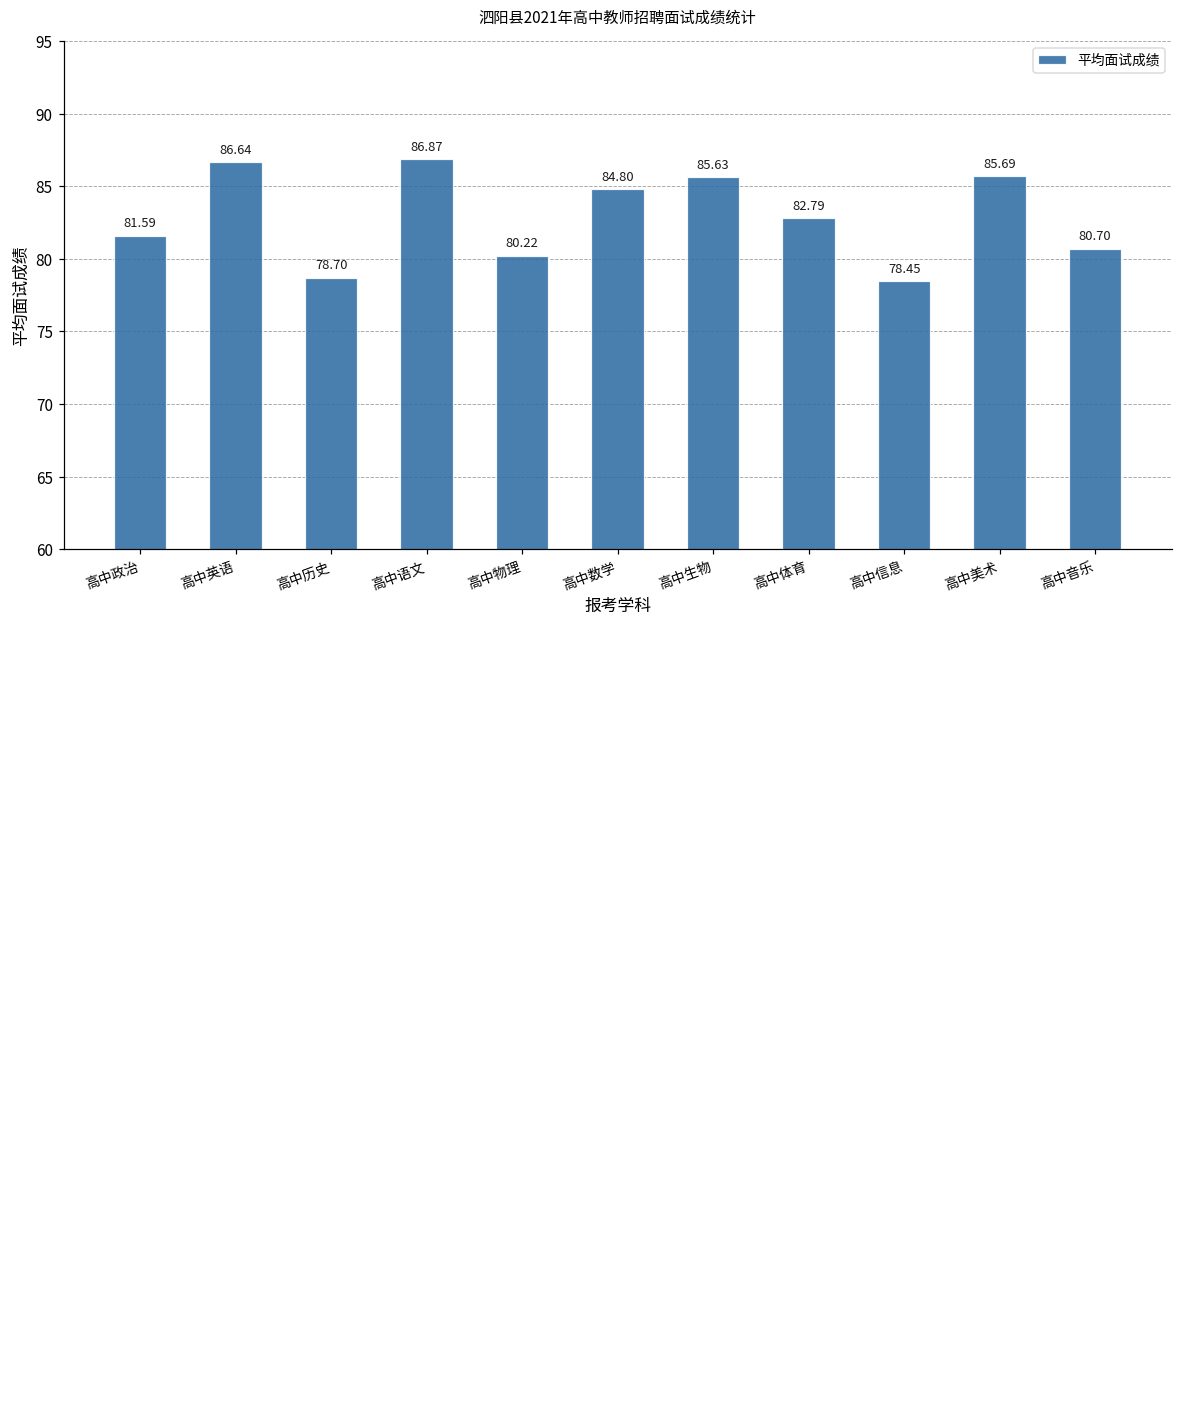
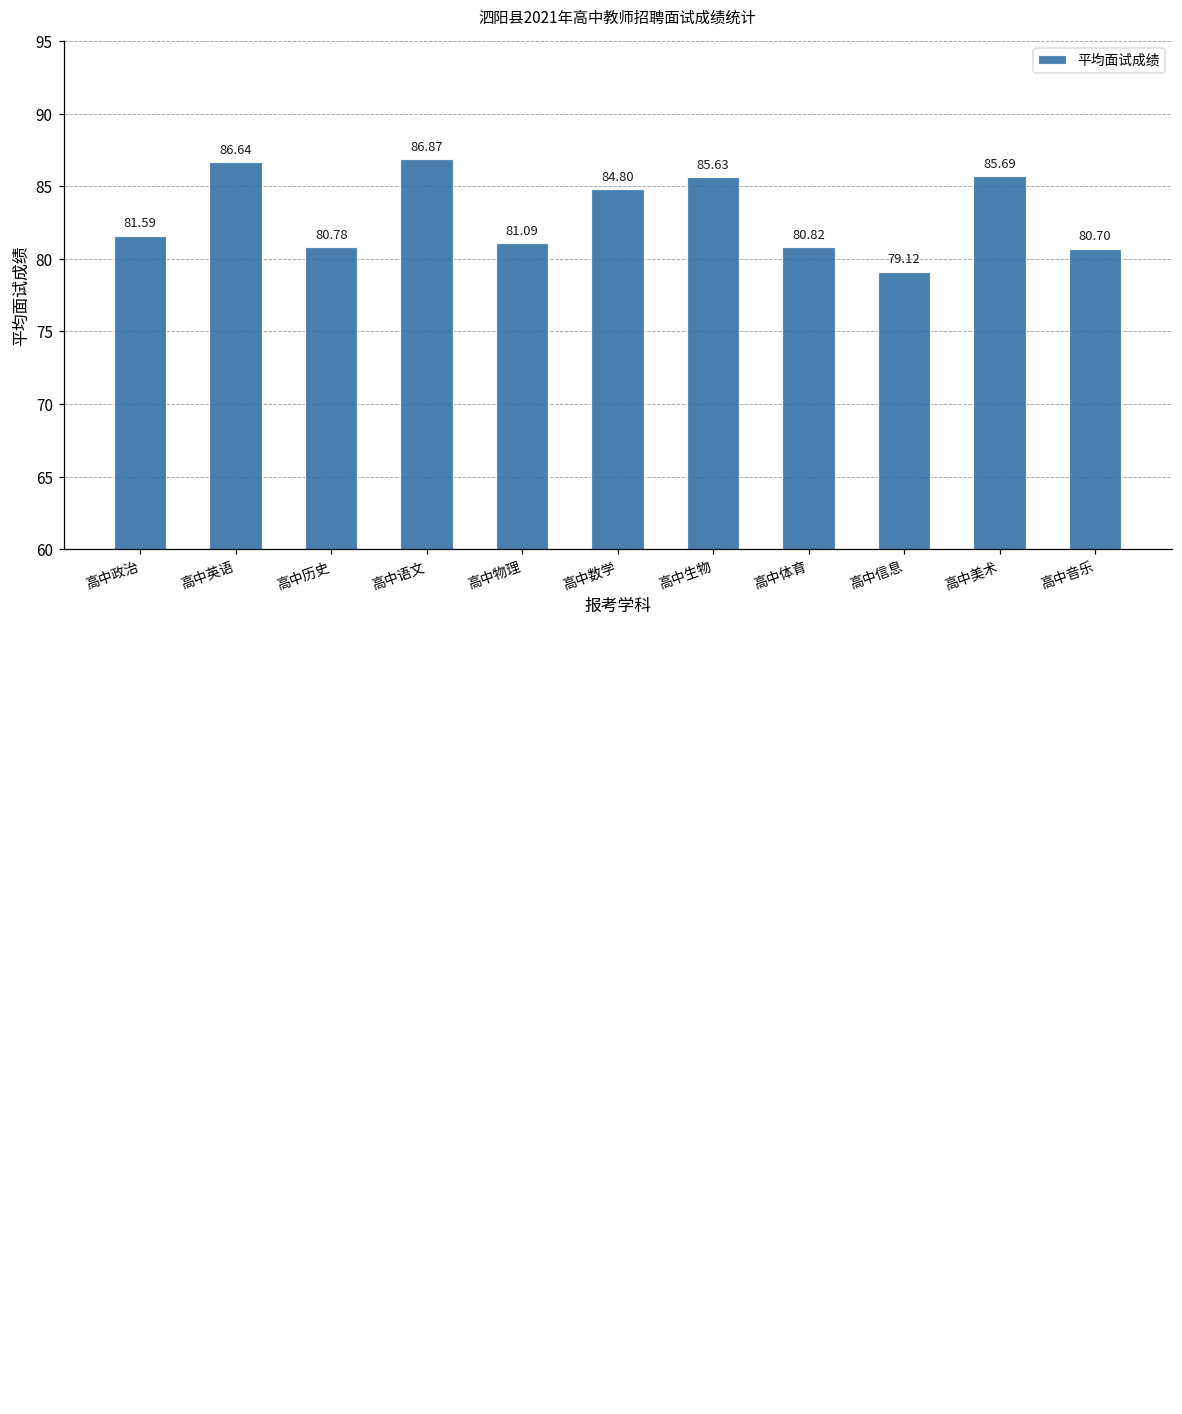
高中历史: 78.70 -> 80.78
高中物理: 80.22 -> 81.09
高中体育: 82.79 -> 80.82
高中信息: 78.45 -> 79.12
